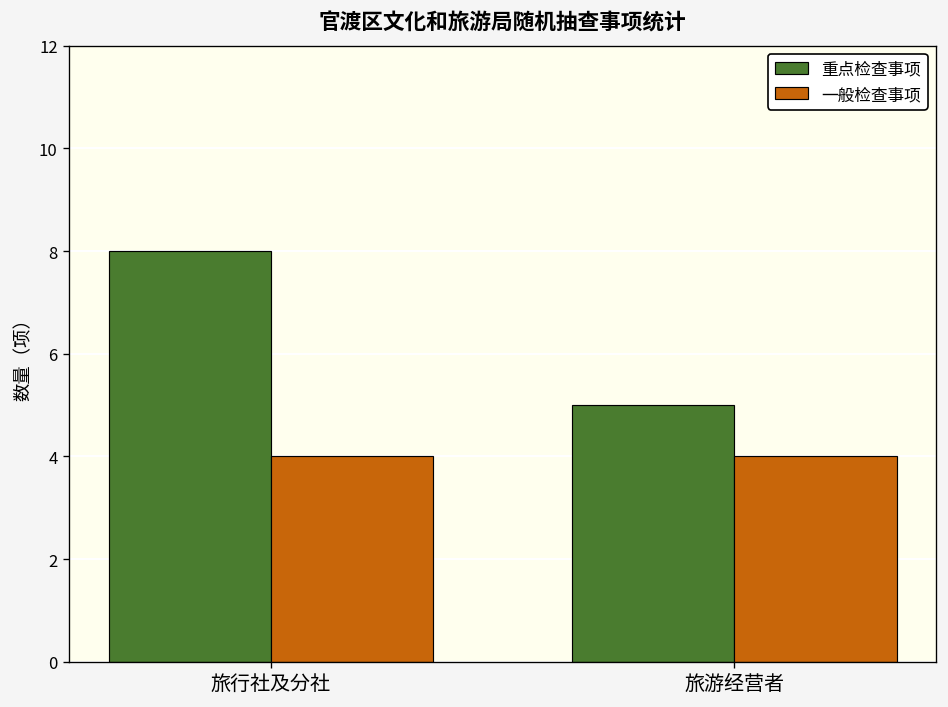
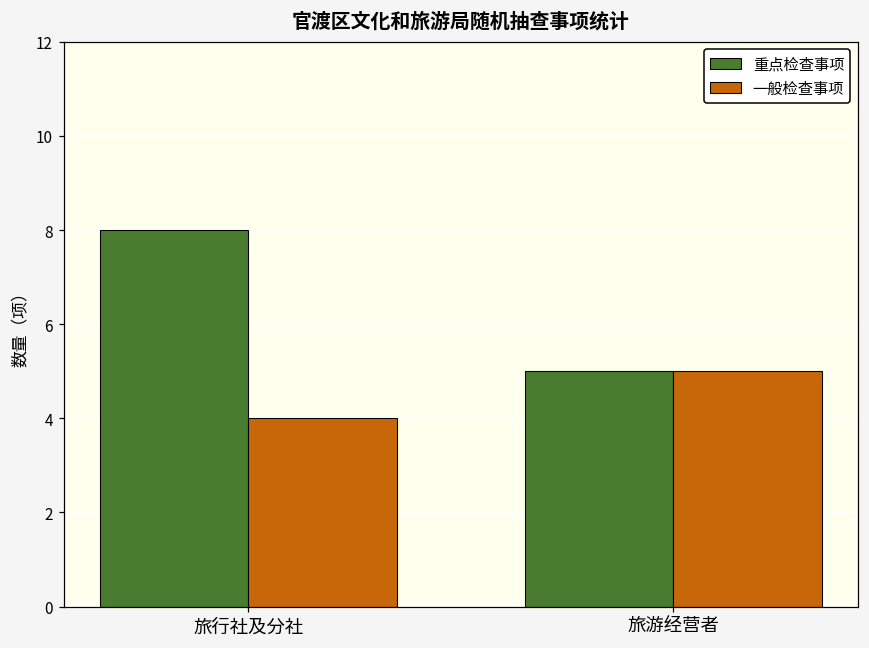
一般检查事项, 旅游经营者: 4 -> 5
